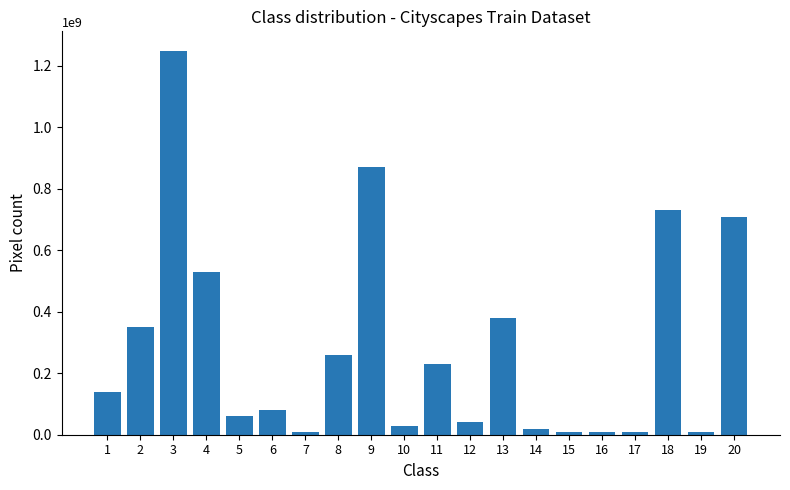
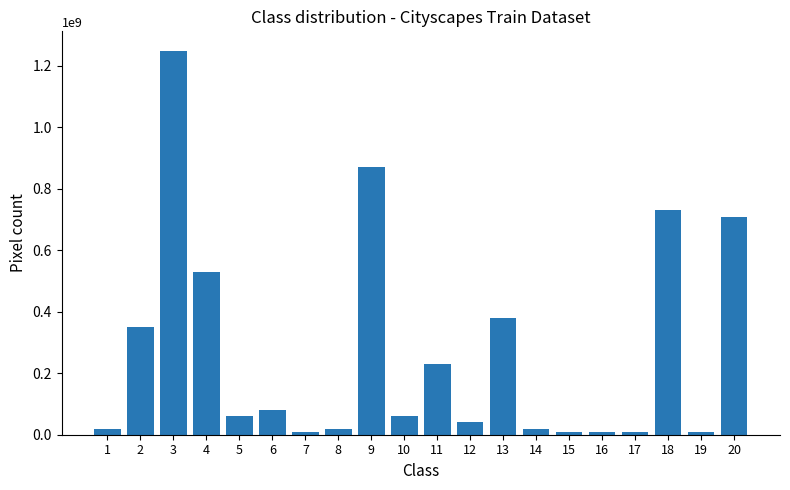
1: 140000000 -> 20000000
8: 260000000 -> 20000000
10: 30000000 -> 60000000
